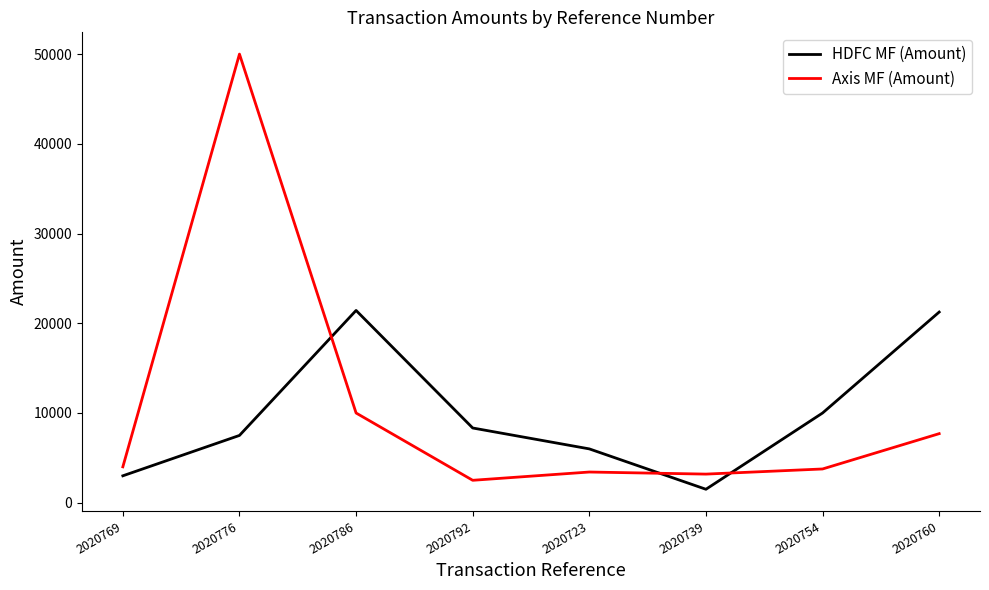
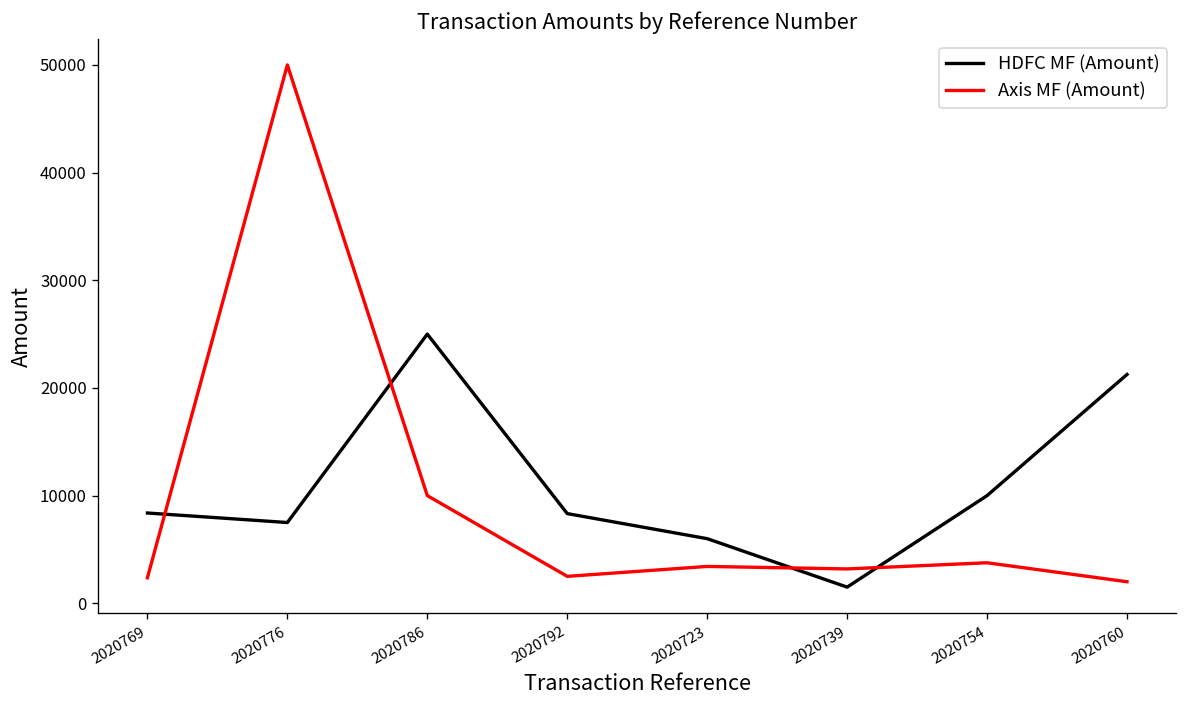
HDFC MF (Amount), 2020769: 3000 -> 8000
Axis MF (Amount), 2020769: 4000 -> 2000
HDFC MF (Amount), 2020786: 21000 -> 25000
Axis MF (Amount), 2020760: 8000 -> 2000
